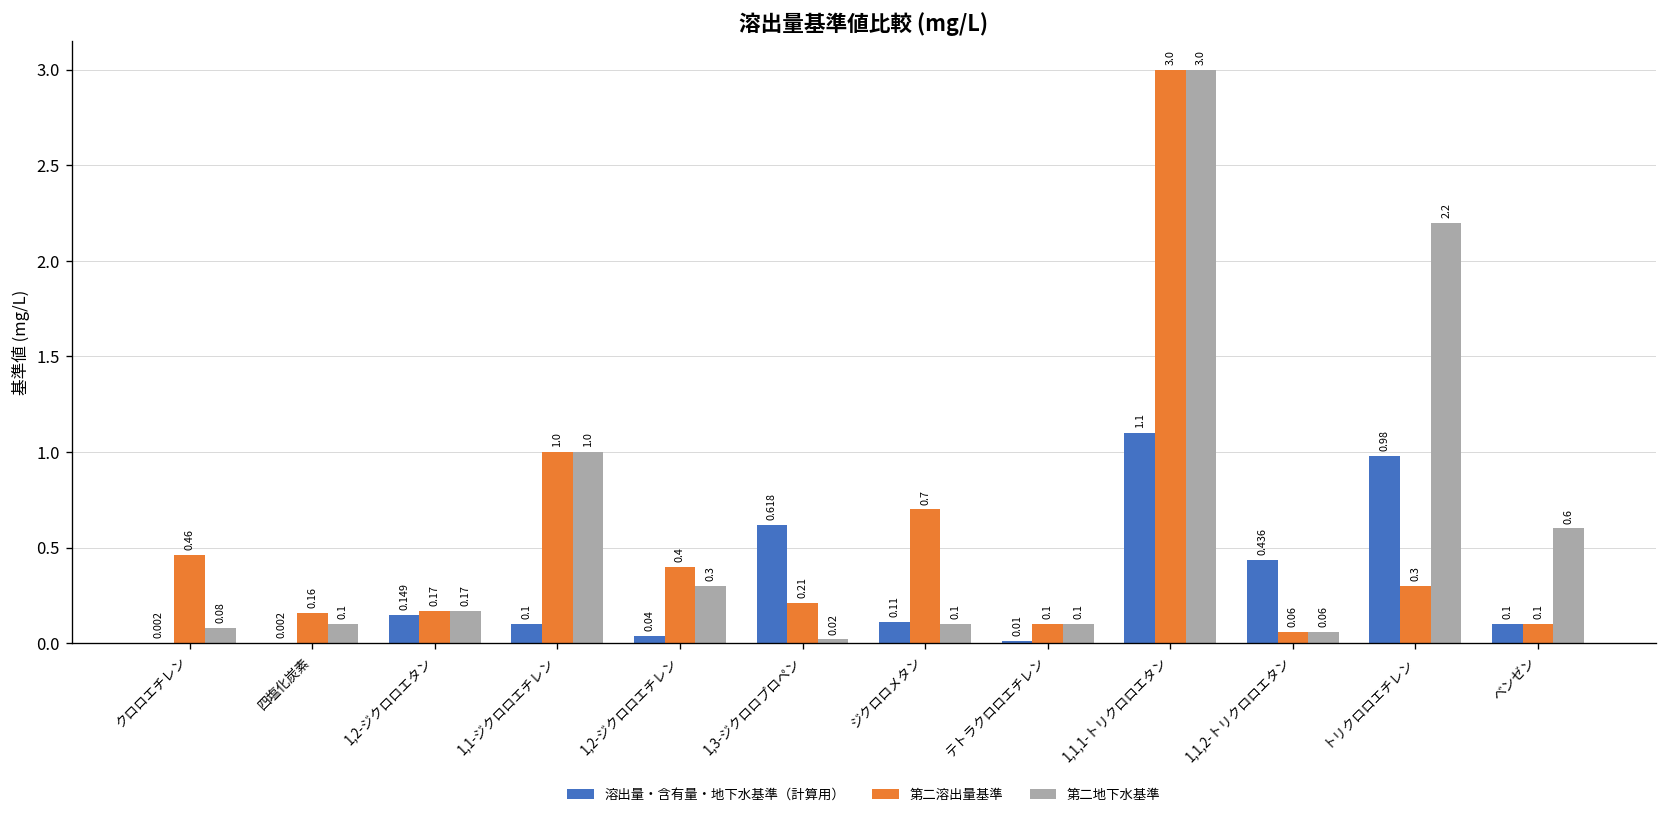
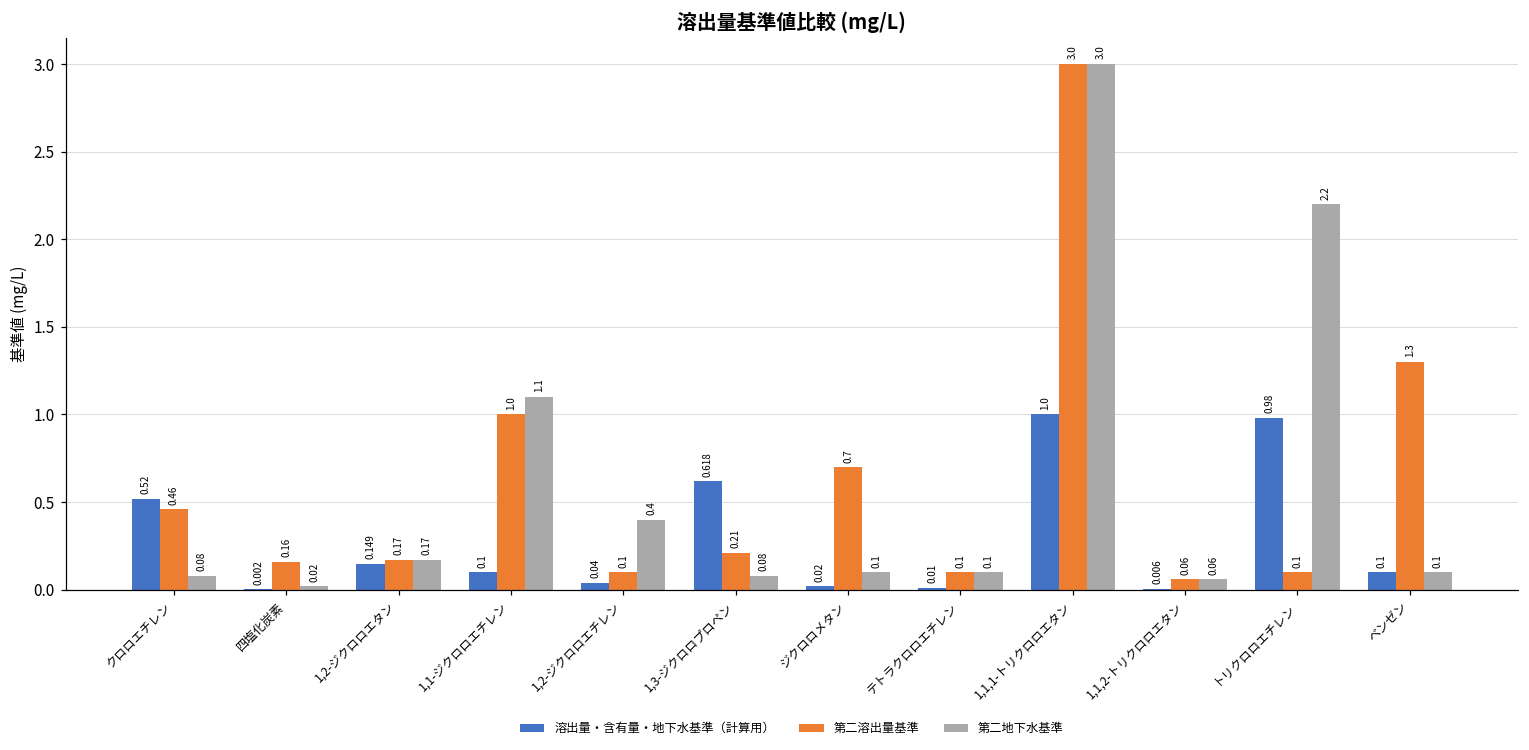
溶出量・含有量・地下水基準（計算用）, クロロエチレン: 0.002 -> 0.52
第二地下水基準, 四塩化炭素: 0.1 -> 0.02
第二地下水基準, 1,1-ジクロロエチレン: 1.0 -> 1.1
第二溶出量基準, 1,2-ジクロロエチレン: 0.4 -> 0.1
第二地下水基準, 1,2-ジクロロエチレン: 0.3 -> 0.4
第二地下水基準, 1,3-ジクロロプロペン: 0.02 -> 0.08
溶出量・含有量・地下水基準（計算用）, ジクロロメタン: 0.11 -> 0.02
溶出量・含有量・地下水基準（計算用）, 1,1,1-トリクロロエタン: 1.1 -> 1.0
溶出量・含有量・地下水基準（計算用）, 1,1,2-トリクロロエタン: 0.436 -> 0.006
第二溶出量基準, トリクロロエチレン: 0.3 -> 0.1
第二溶出量基準, ベンゼン: 0.1 -> 1.3
第二地下水基準, ベンゼン: 0.6 -> 0.1
